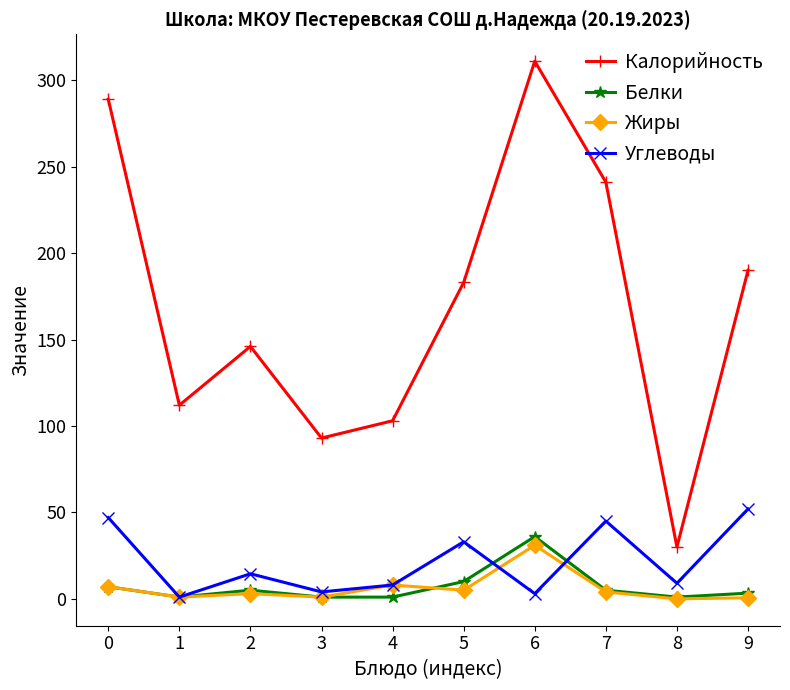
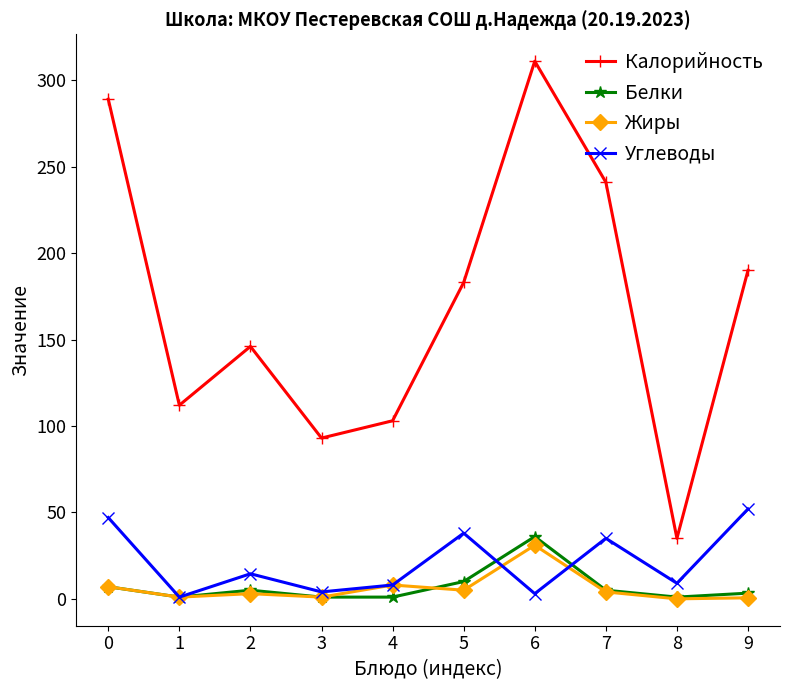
Углеводы, 5: 33 -> 38
Углеводы, 7: 45 -> 35
Калорийность, 8: 30 -> 35
